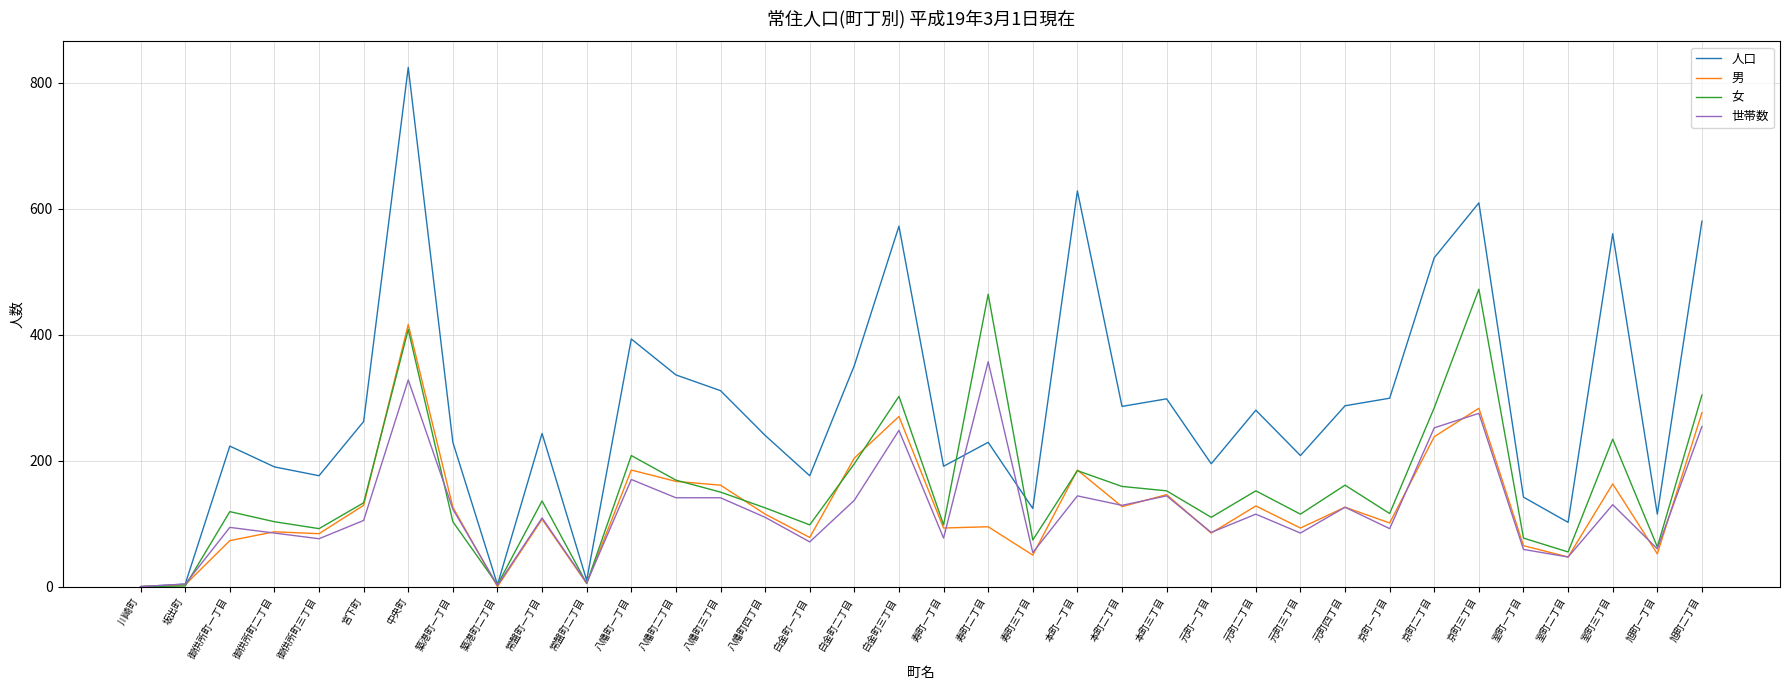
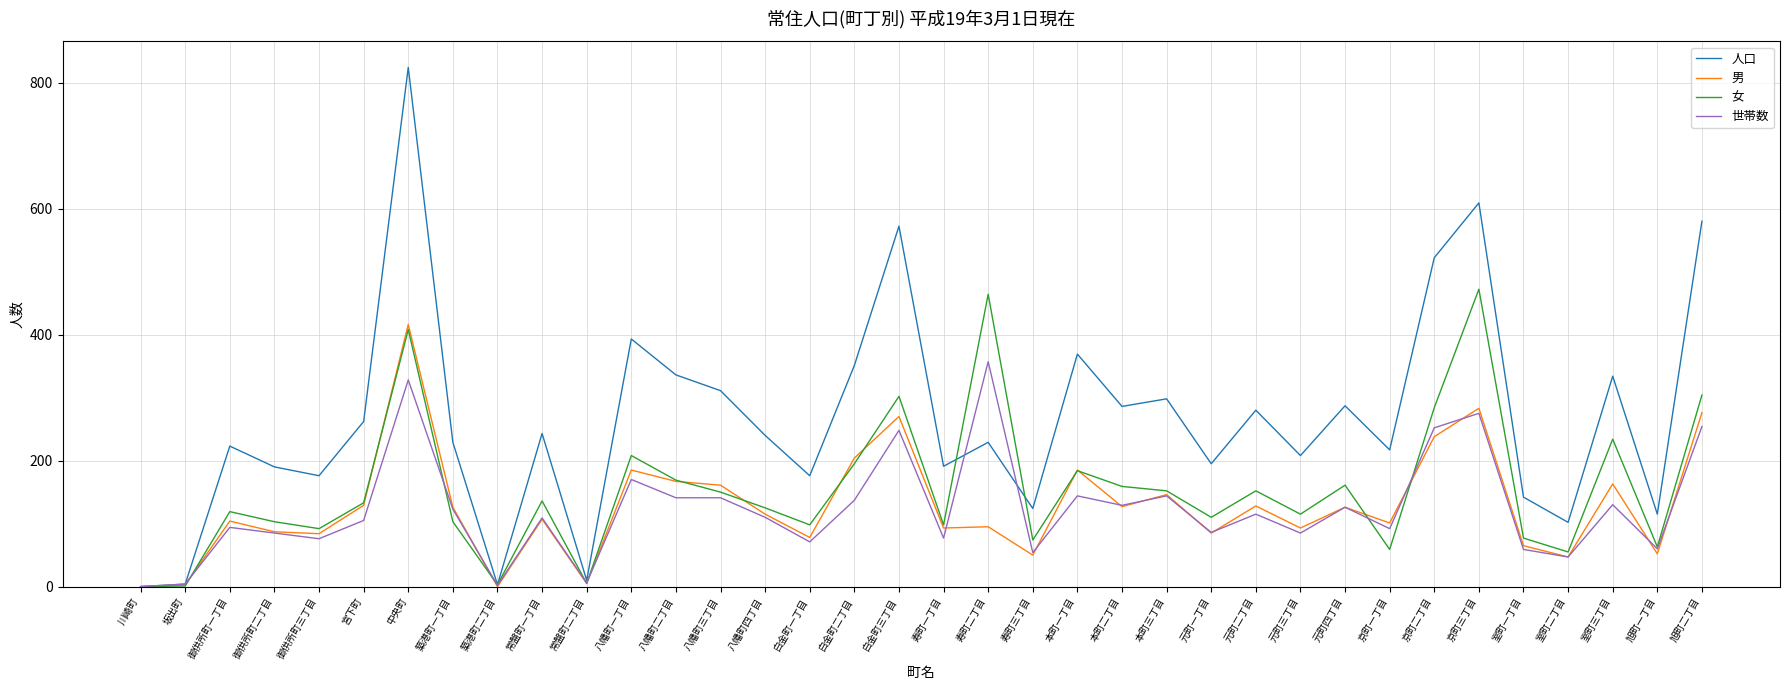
男, 御供所町一丁目: 70 -> 100
人口, 本町一丁目: 630 -> 370
人口, 京町一丁目: 300 -> 220
女, 京町一丁目: 120 -> 60
人口, 室町三丁目: 560 -> 330
